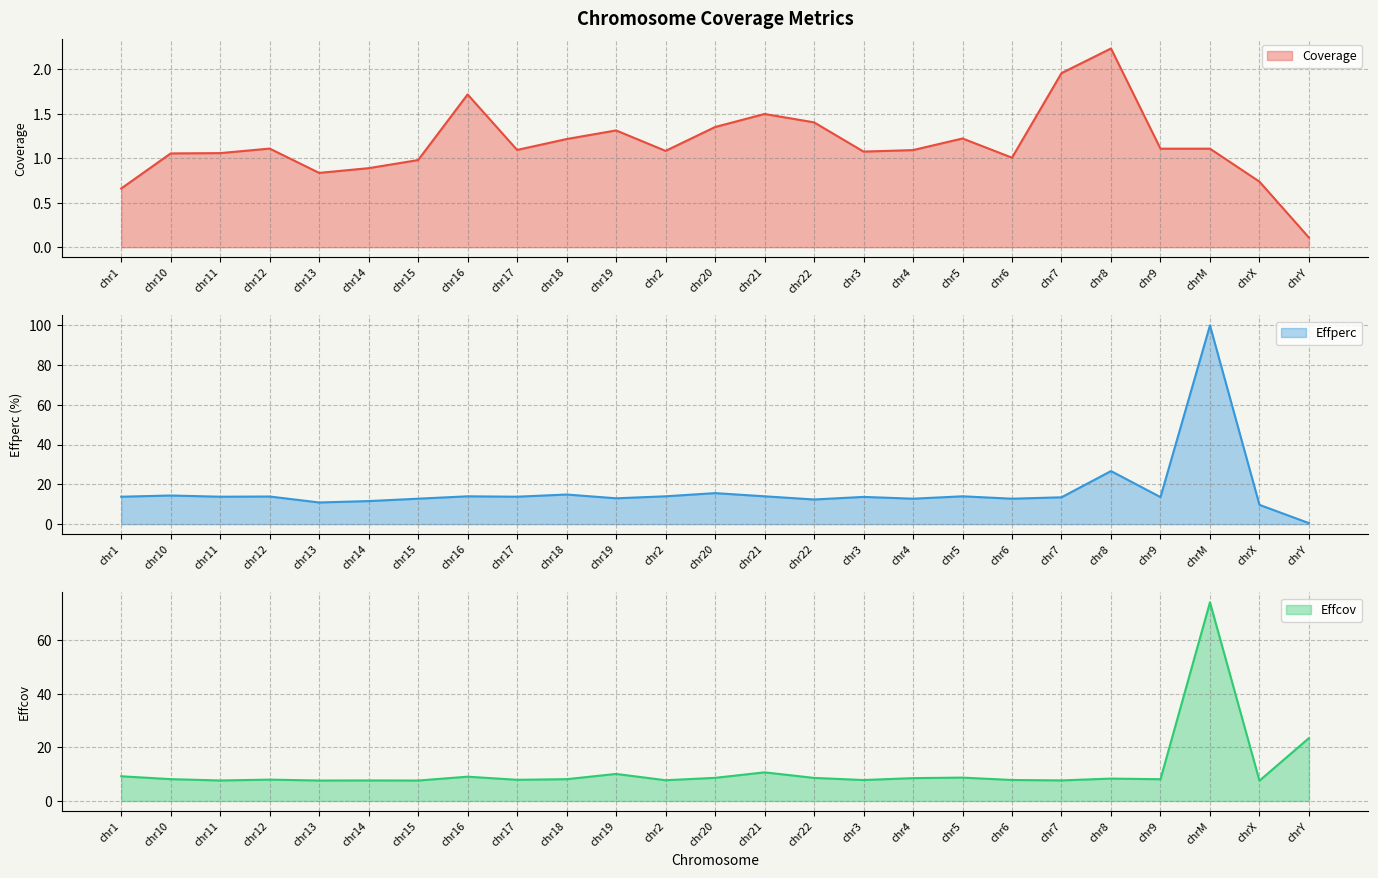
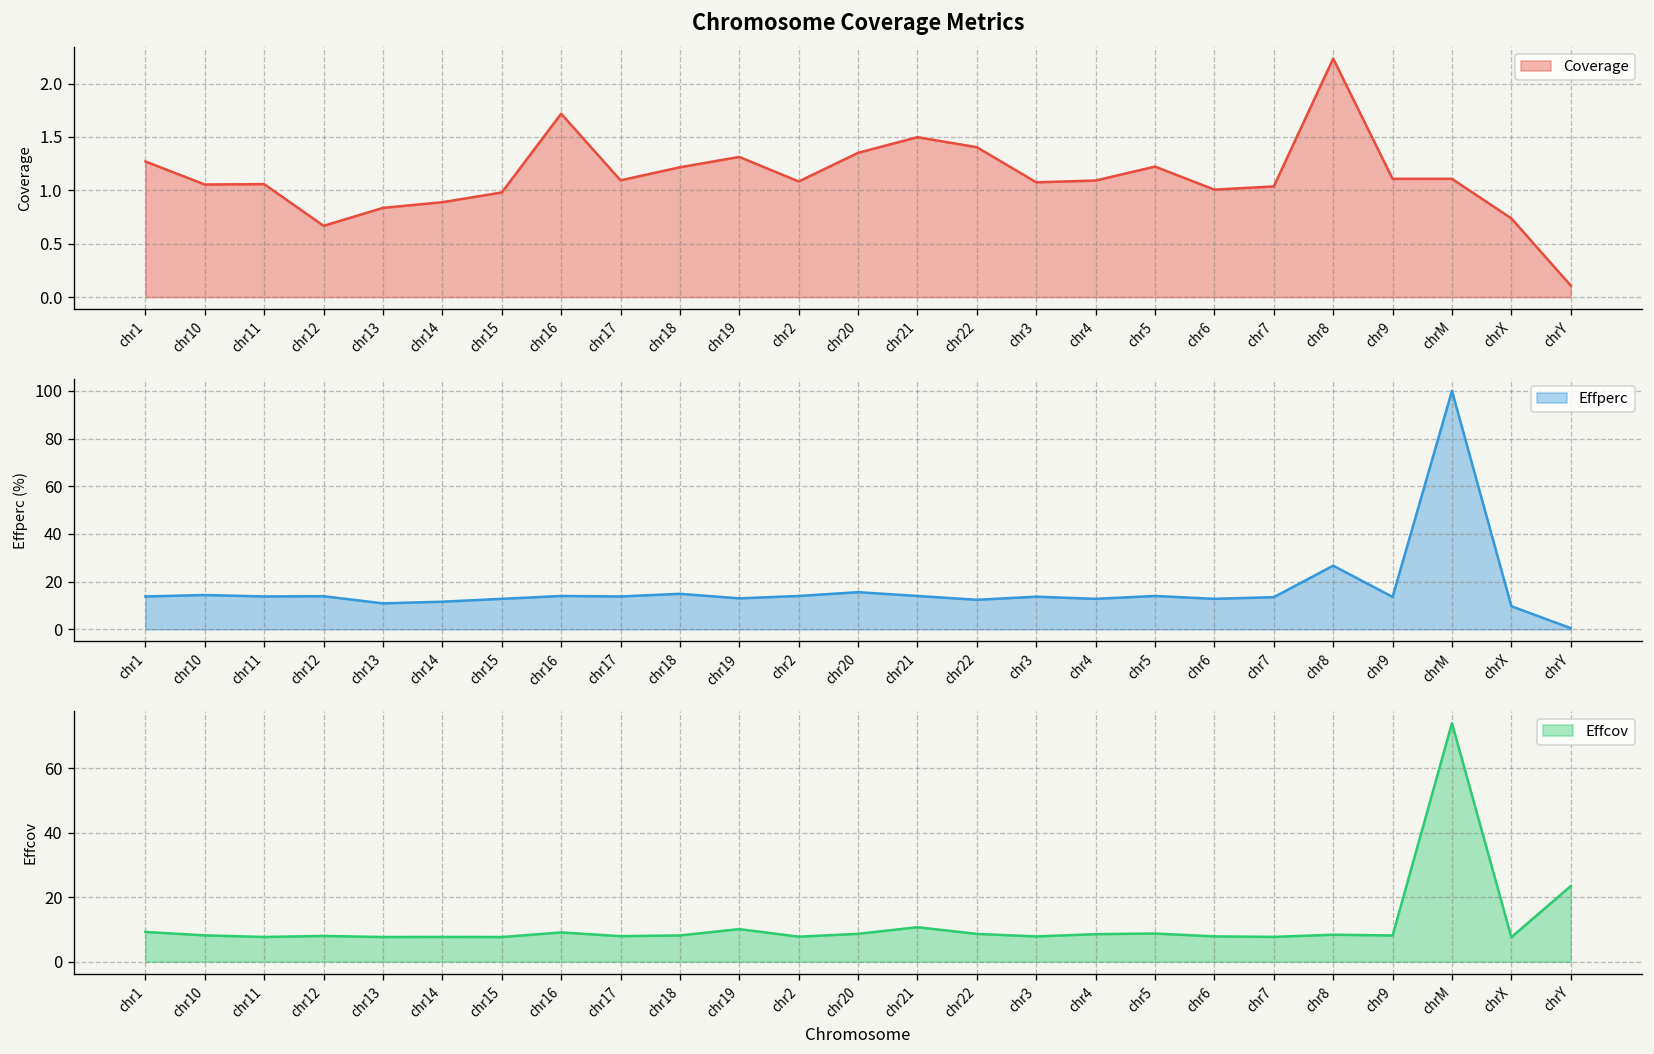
Chromosome Coverage Metrics, chr1: 0.7 -> 1.3
Chromosome Coverage Metrics, chr12: 1.1 -> 0.7
Chromosome Coverage Metrics, chr7: 2.0 -> 1.0
